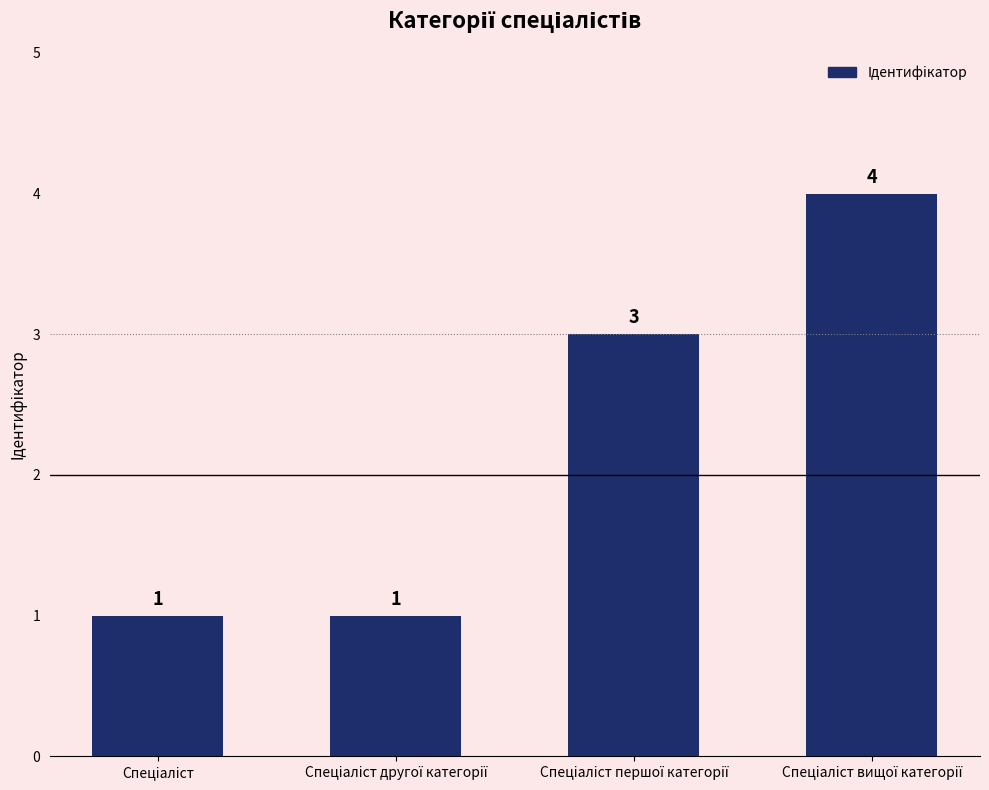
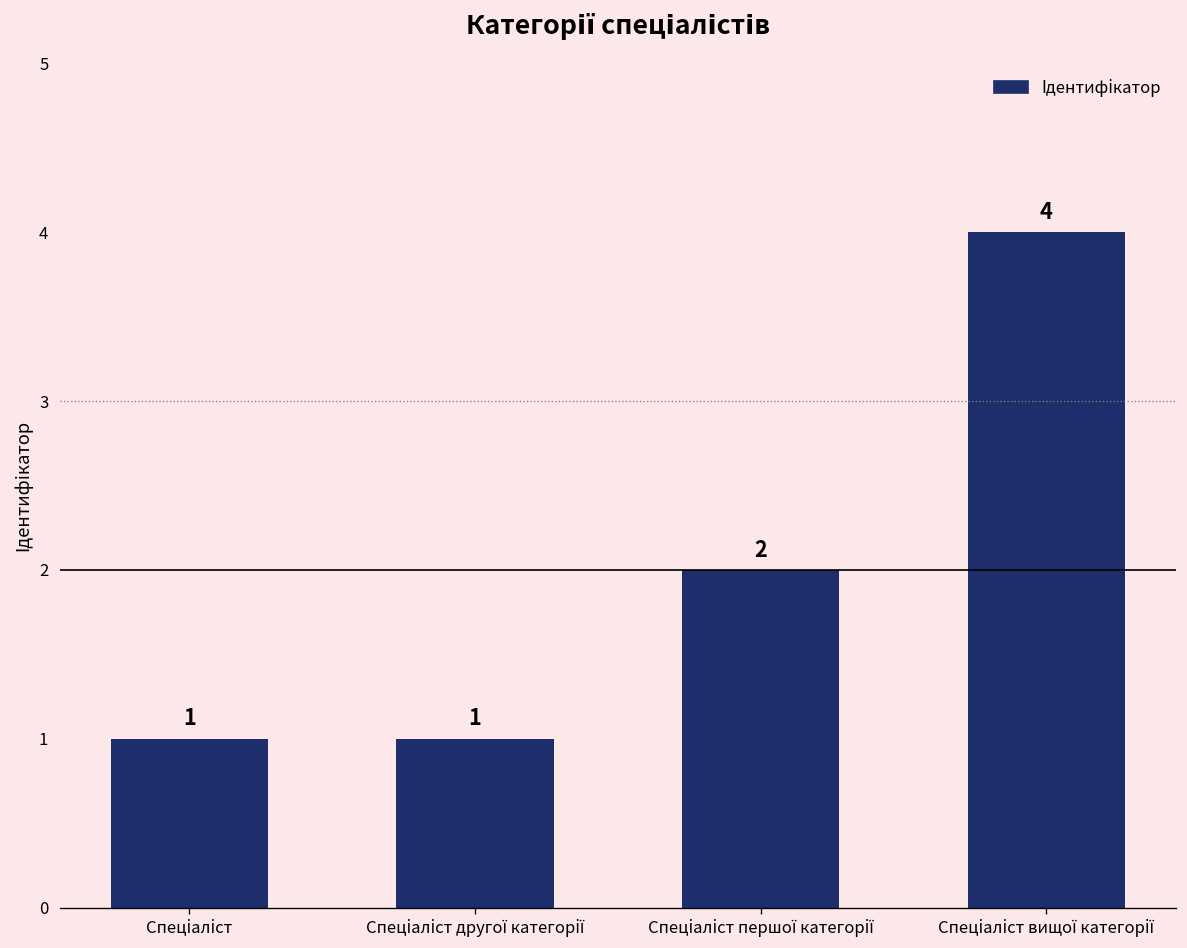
Спеціаліст першої категорії: 3 -> 2
